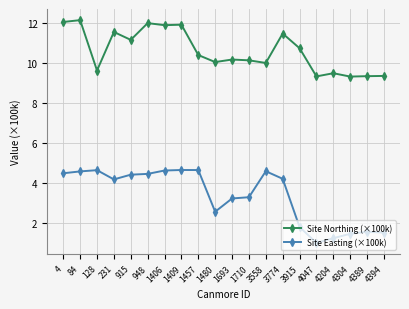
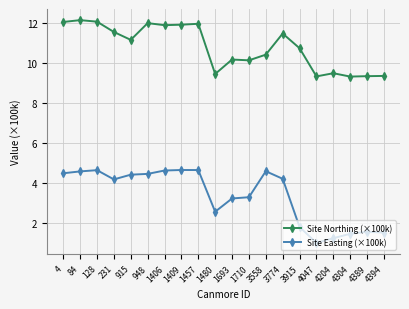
Site Northing (×100k), 128: 9.6 -> 12.0
Site Northing (×100k), 1457: 10.4 -> 11.9
Site Northing (×100k), 1480: 10.0 -> 9.4
Site Northing (×100k), 3558: 10.0 -> 10.4
